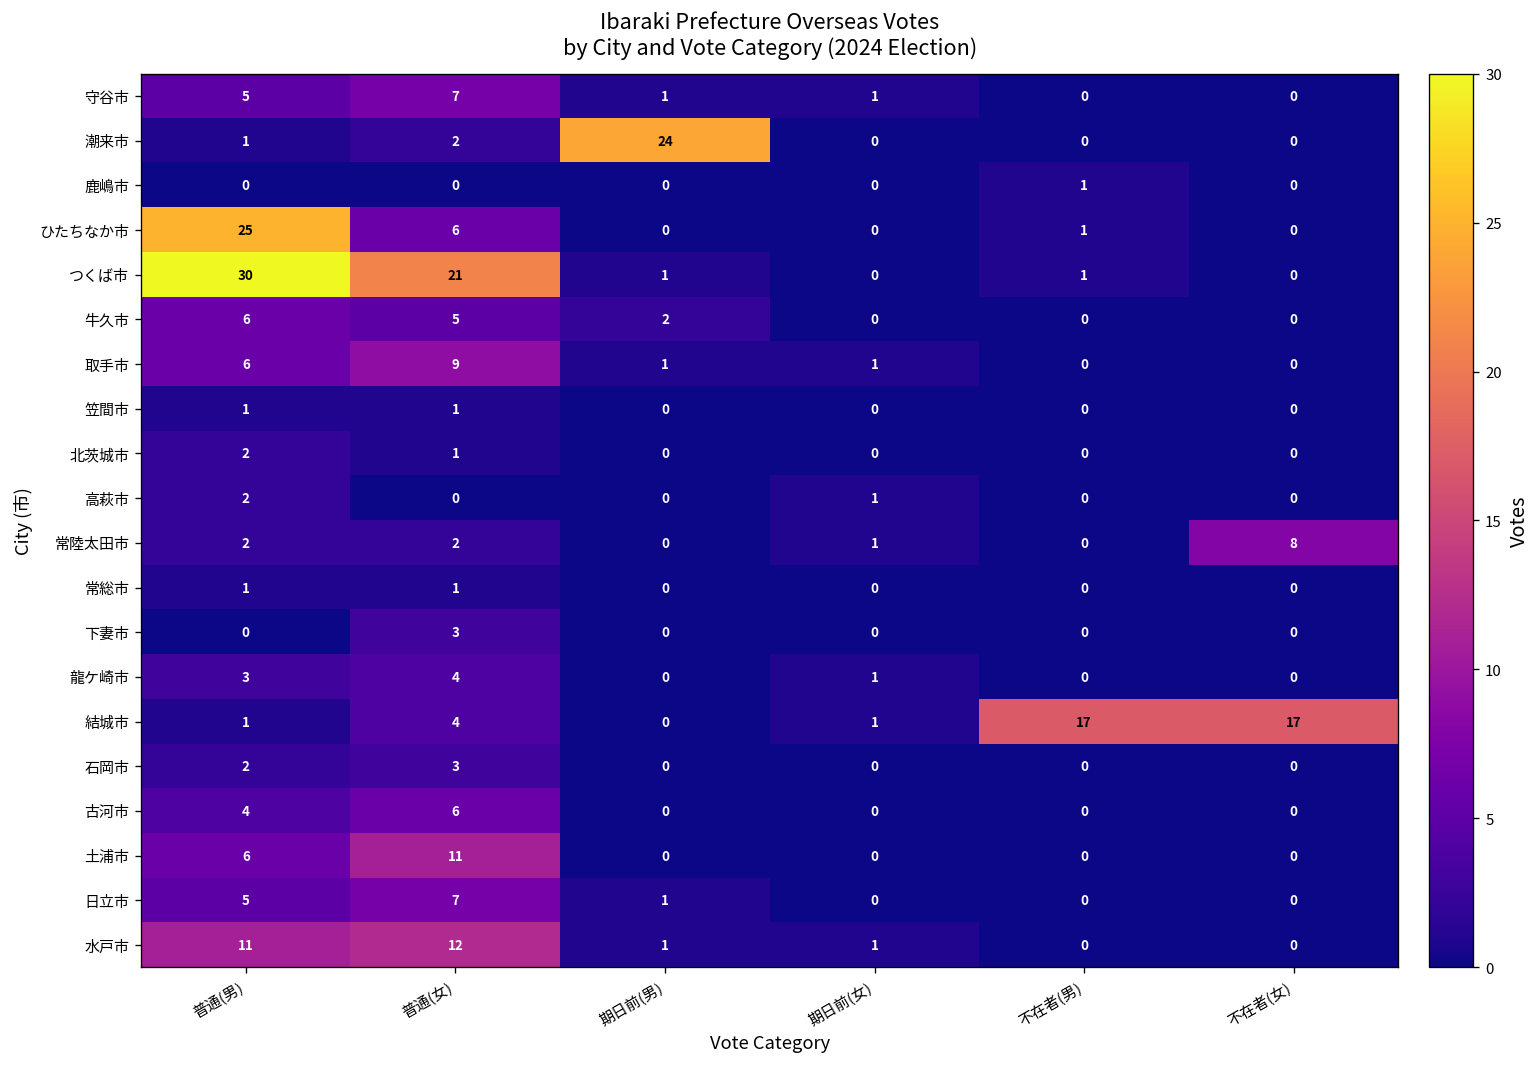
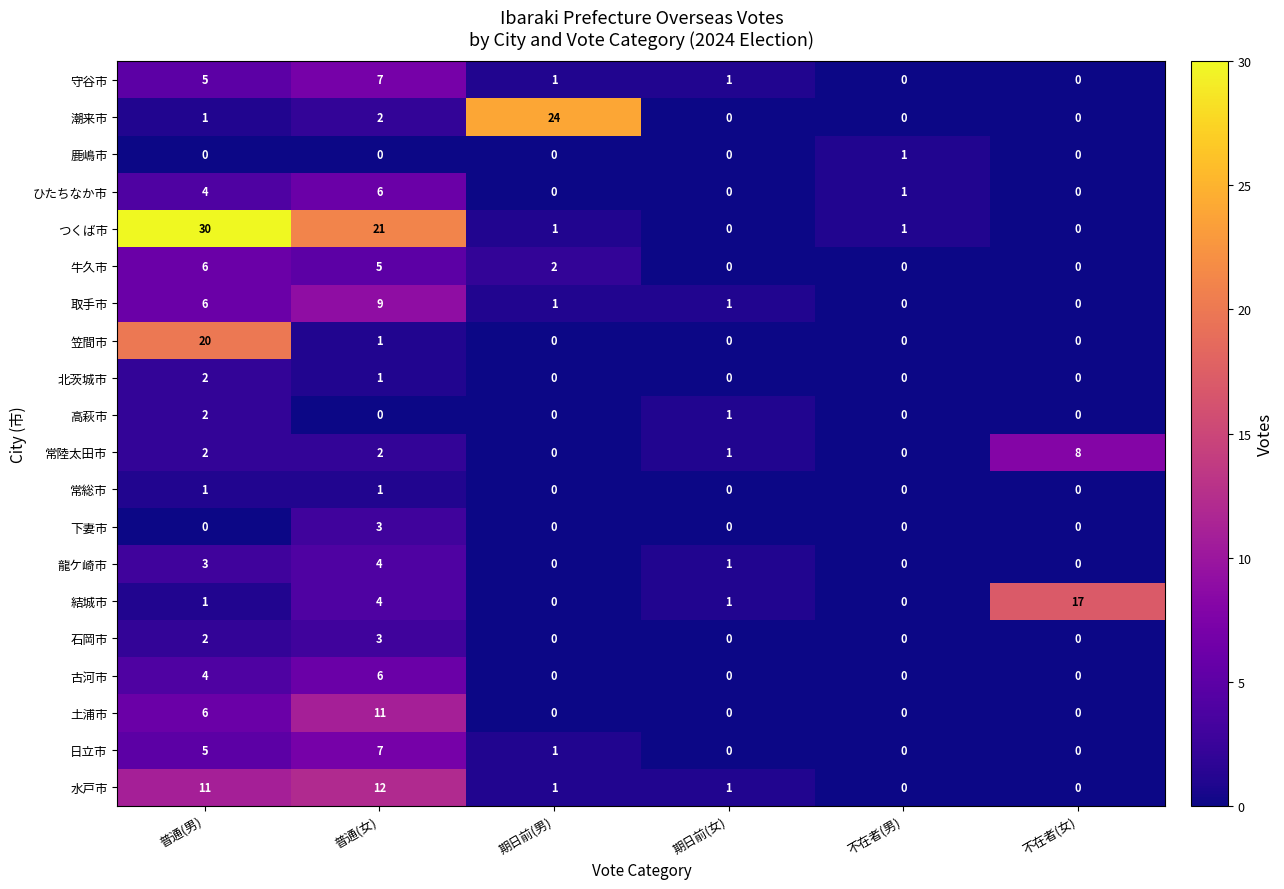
ひたちなか市, 普通(男): 25 -> 4
笠間市, 普通(男): 1 -> 20
結城市, 不在者(男): 17 -> 0
